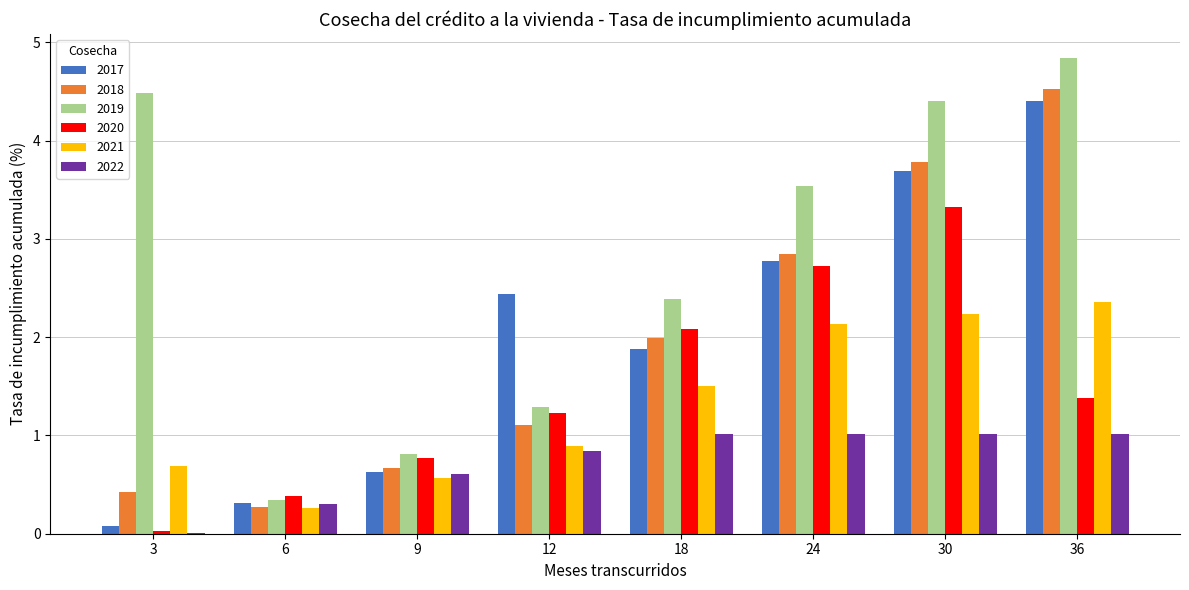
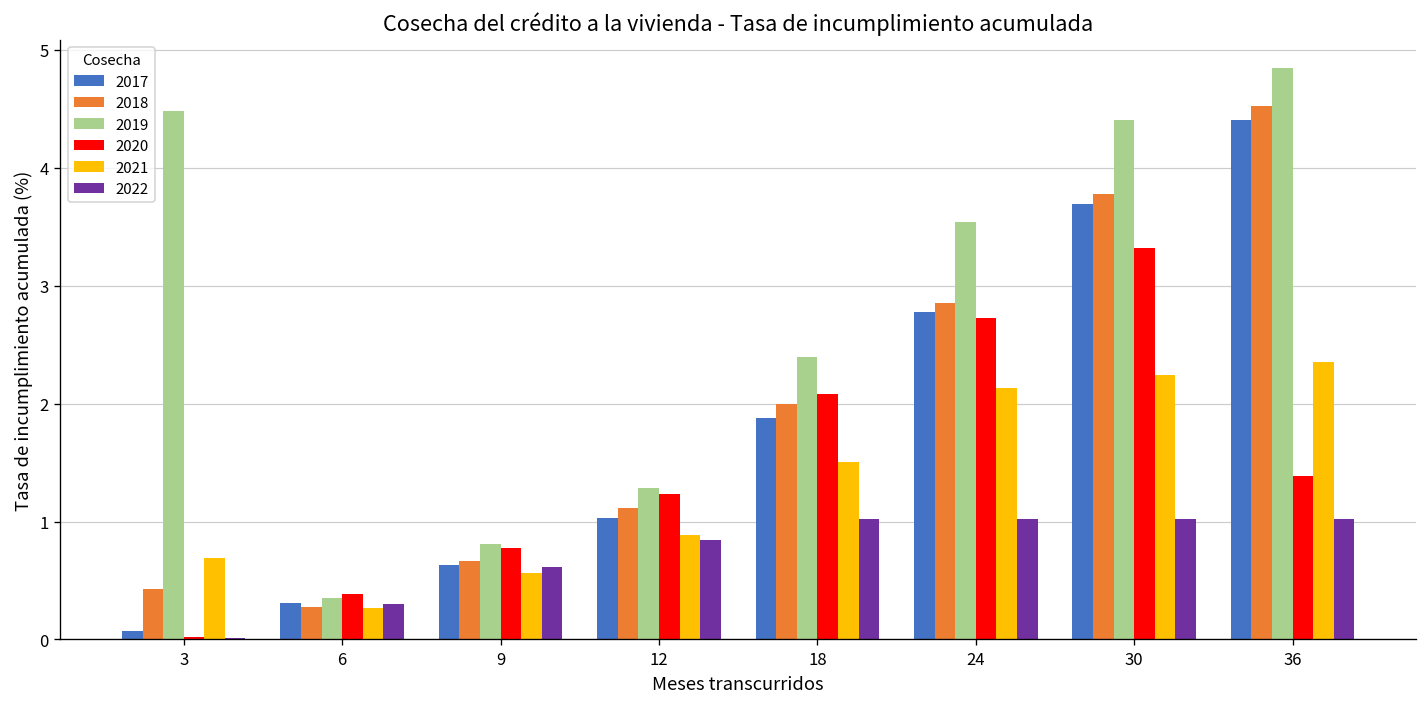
2017, 12: 2.4 -> 1.0
